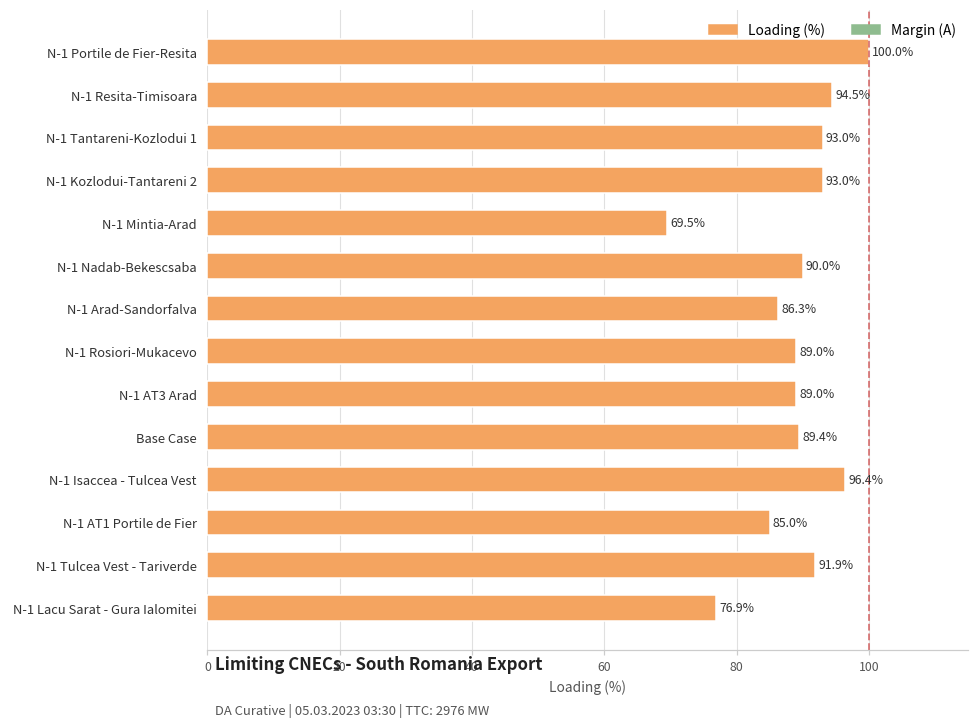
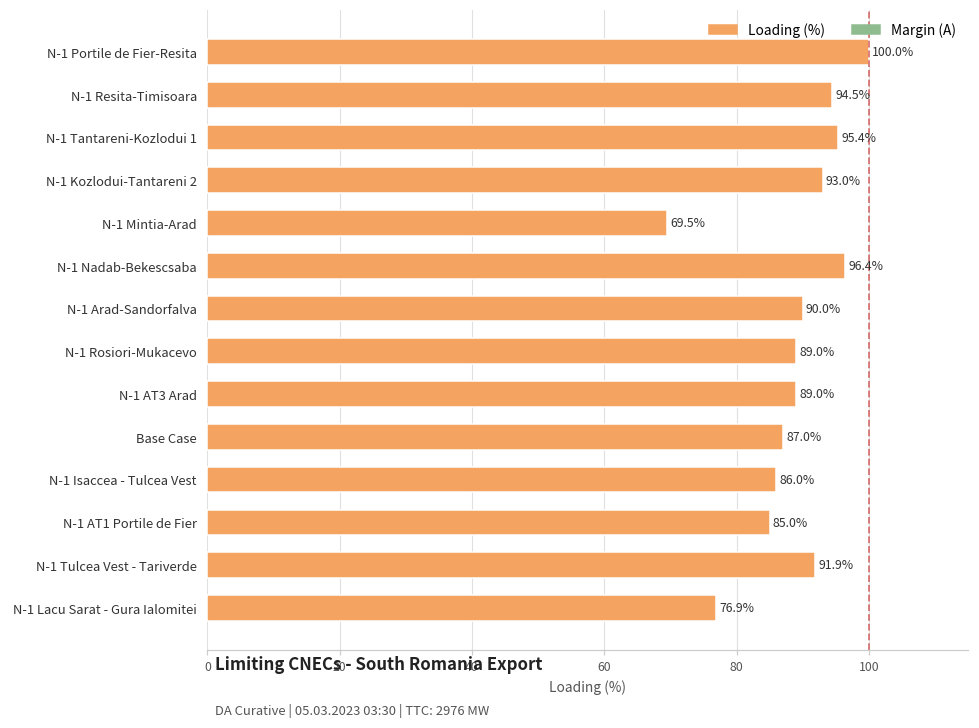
N-1 Tantareni-Kozlodui 1: 93.0% -> 95.4%
N-1 Nadab-Bekescsaba: 90.0% -> 96.4%
N-1 Arad-Sandorfalva: 86.3% -> 90.0%
Base Case: 89.4% -> 87.0%
N-1 Isaccea - Tulcea Vest: 96.4% -> 86.0%
